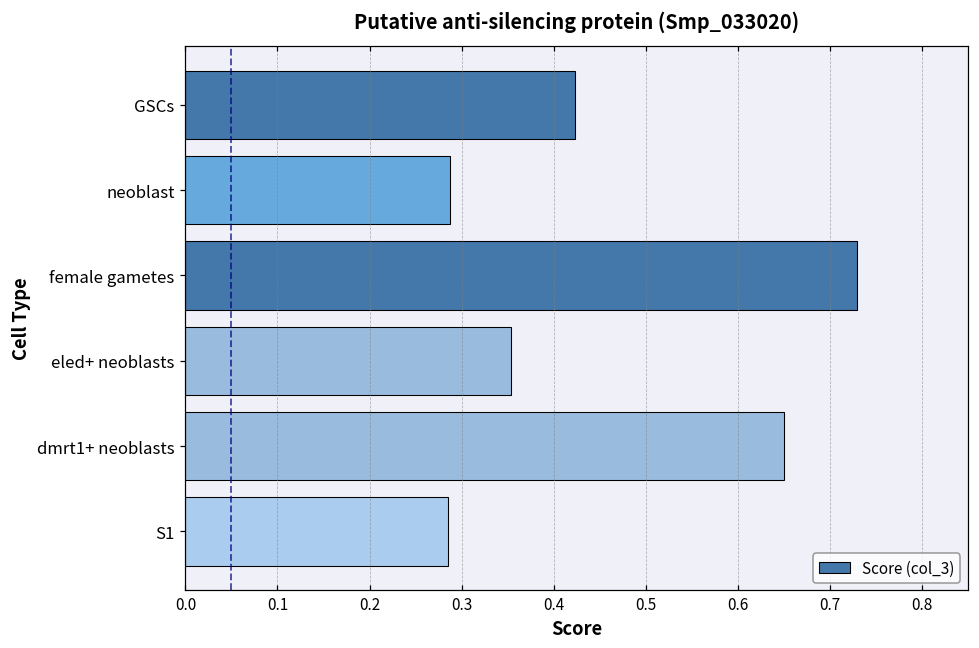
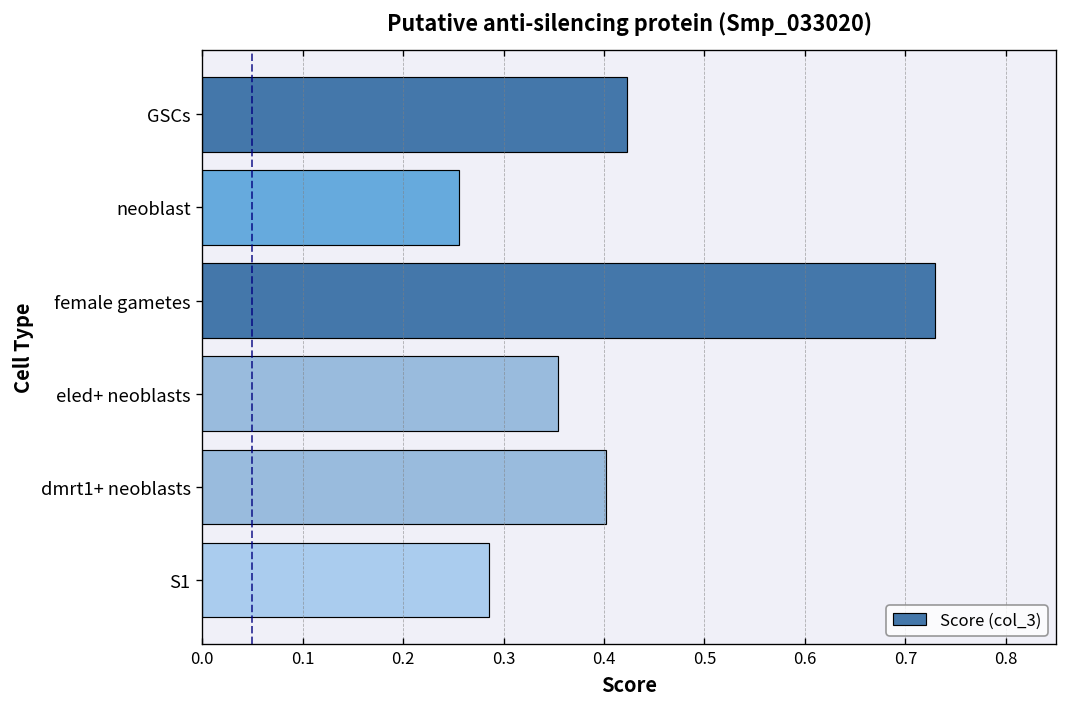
neoblast: 0.29 -> 0.26
dmrt1+ neoblasts: 0.65 -> 0.40
